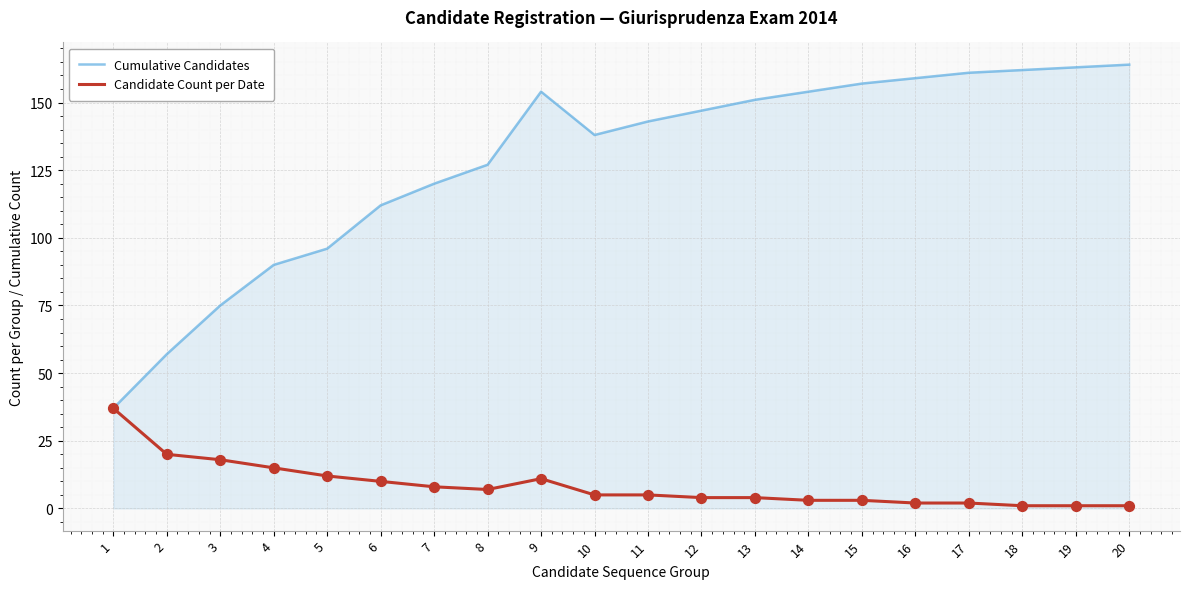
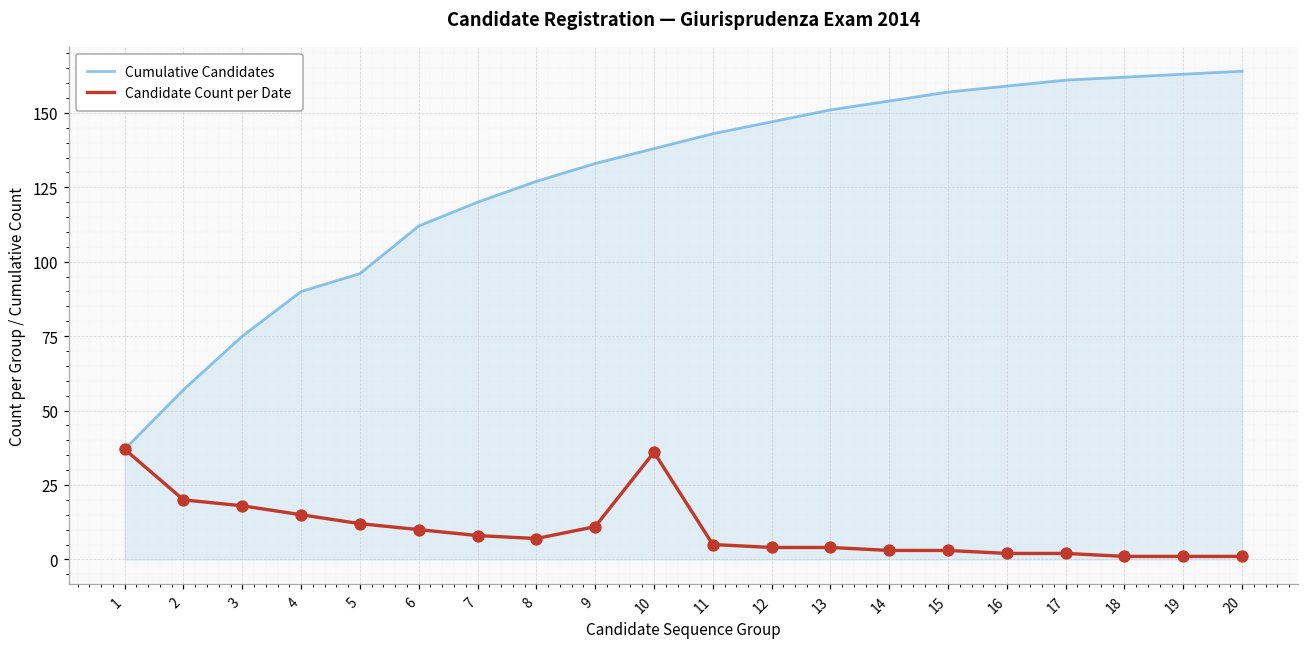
Cumulative Candidates, 9: 154 -> 133
Candidate Count per Date, 10: 5 -> 36
